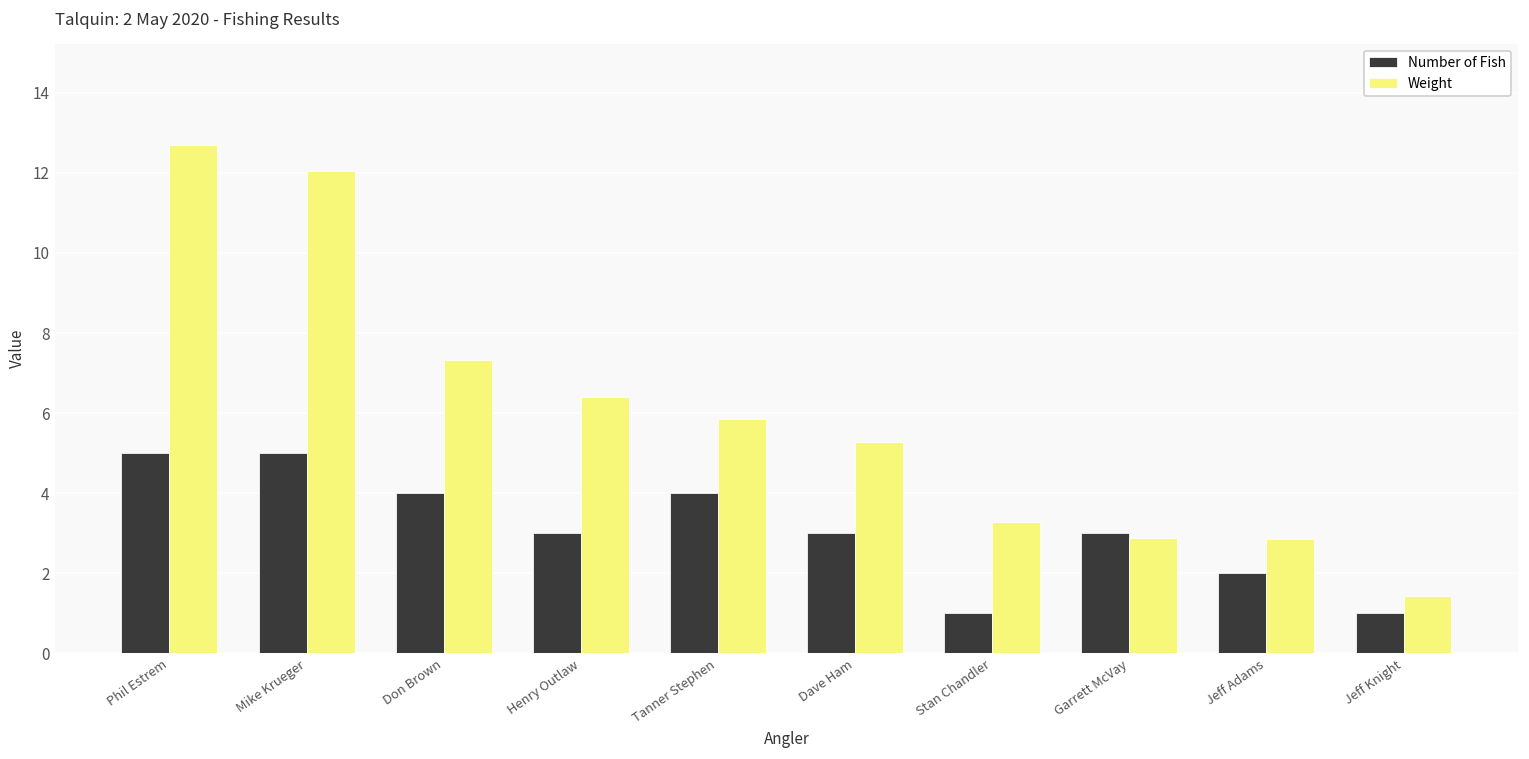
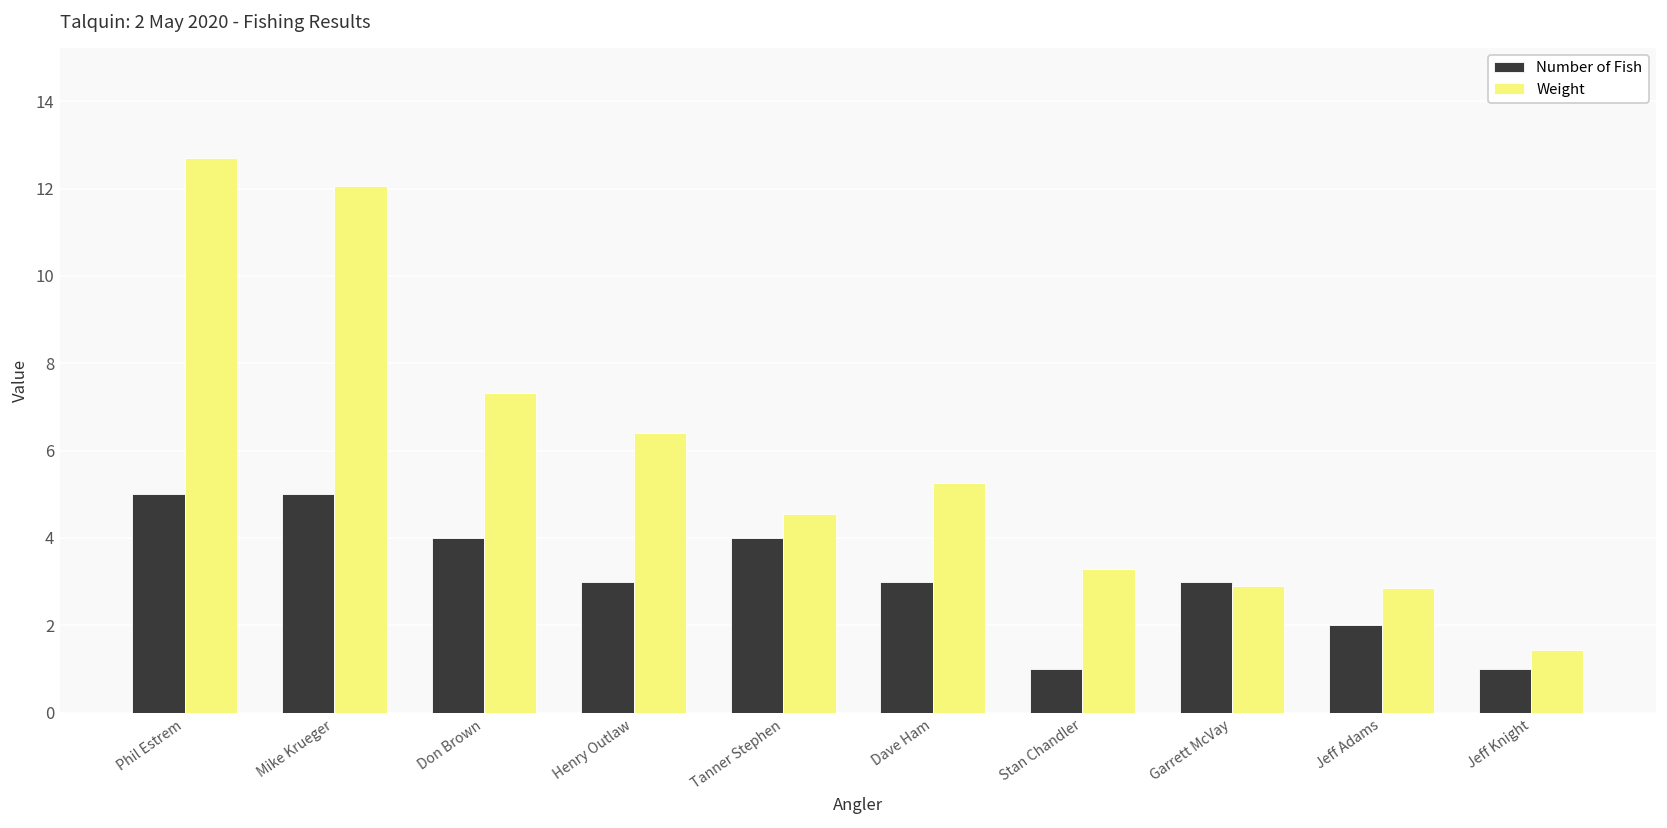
Weight, Tanner Stephen: 5.9 -> 4.6
